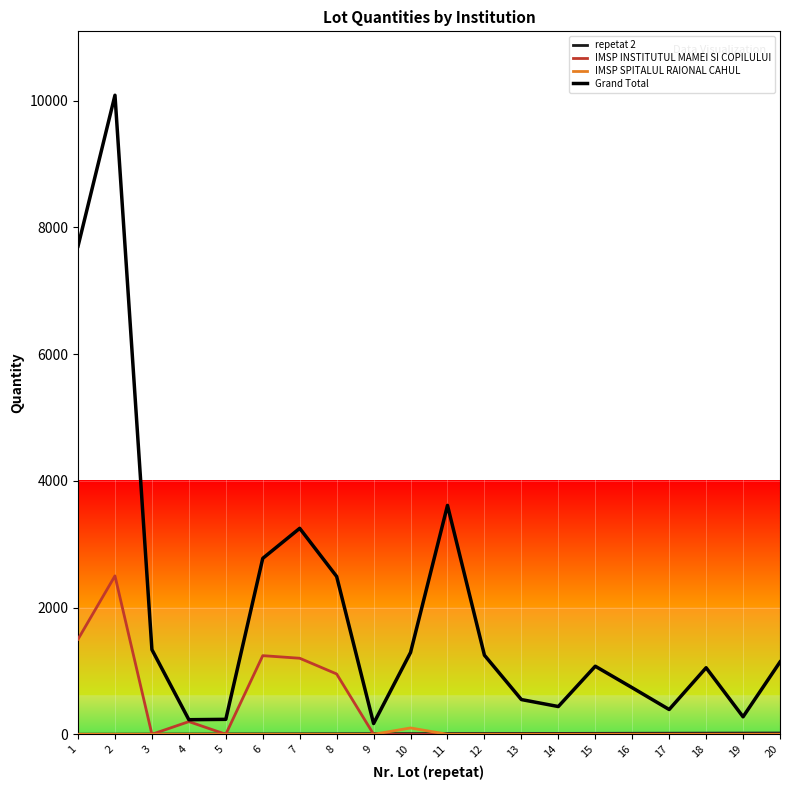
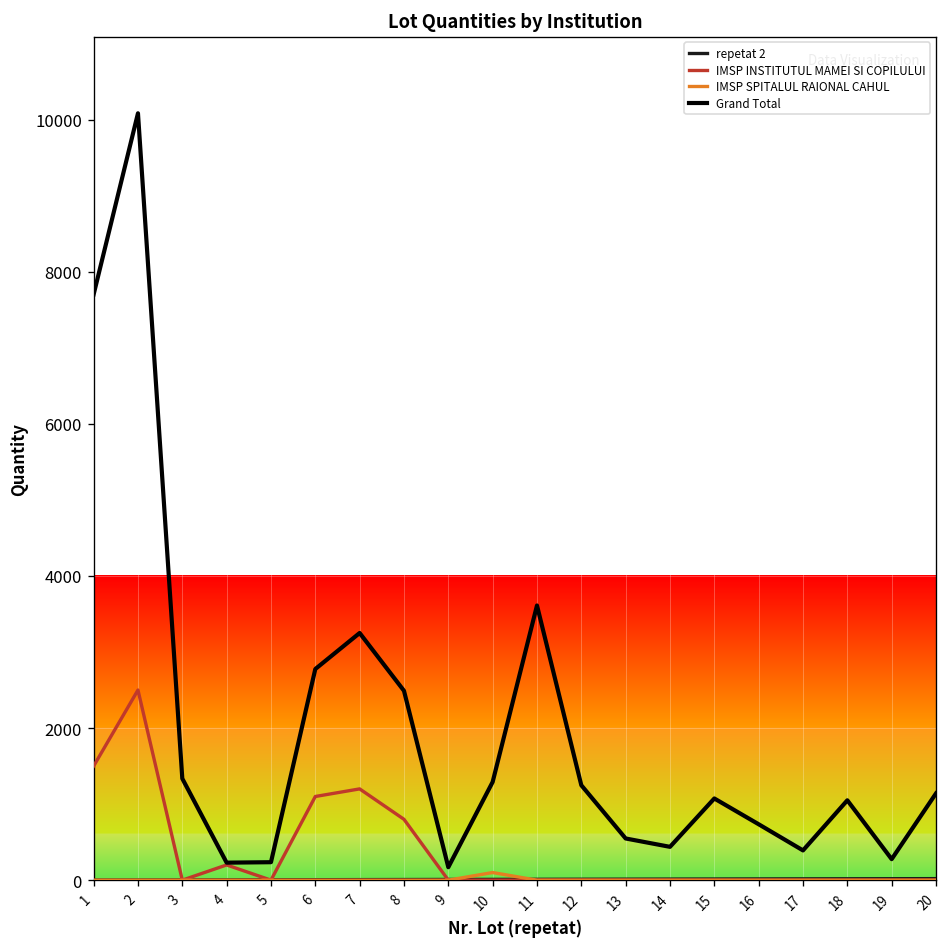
IMSP INSTITUTUL MAMEI SI COPILULUI, 6: 1200 -> 1100
IMSP INSTITUTUL MAMEI SI COPILULUI, 8: 1000 -> 800
